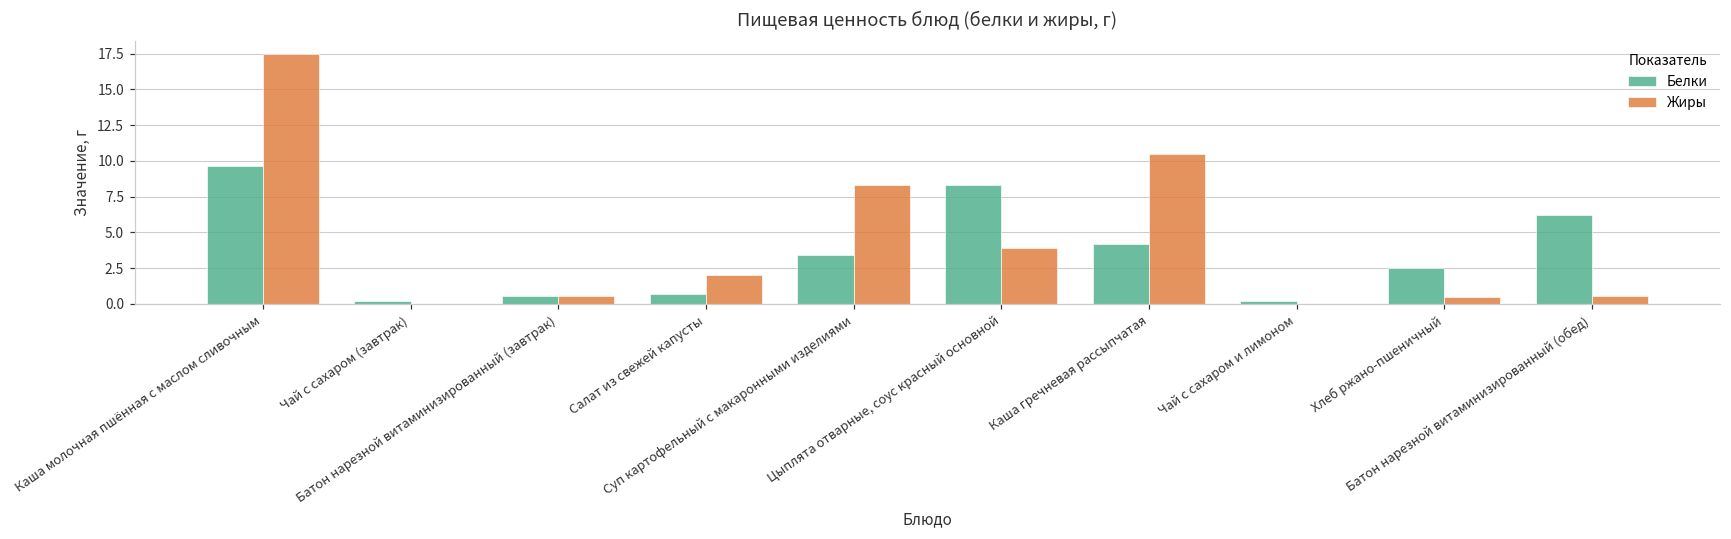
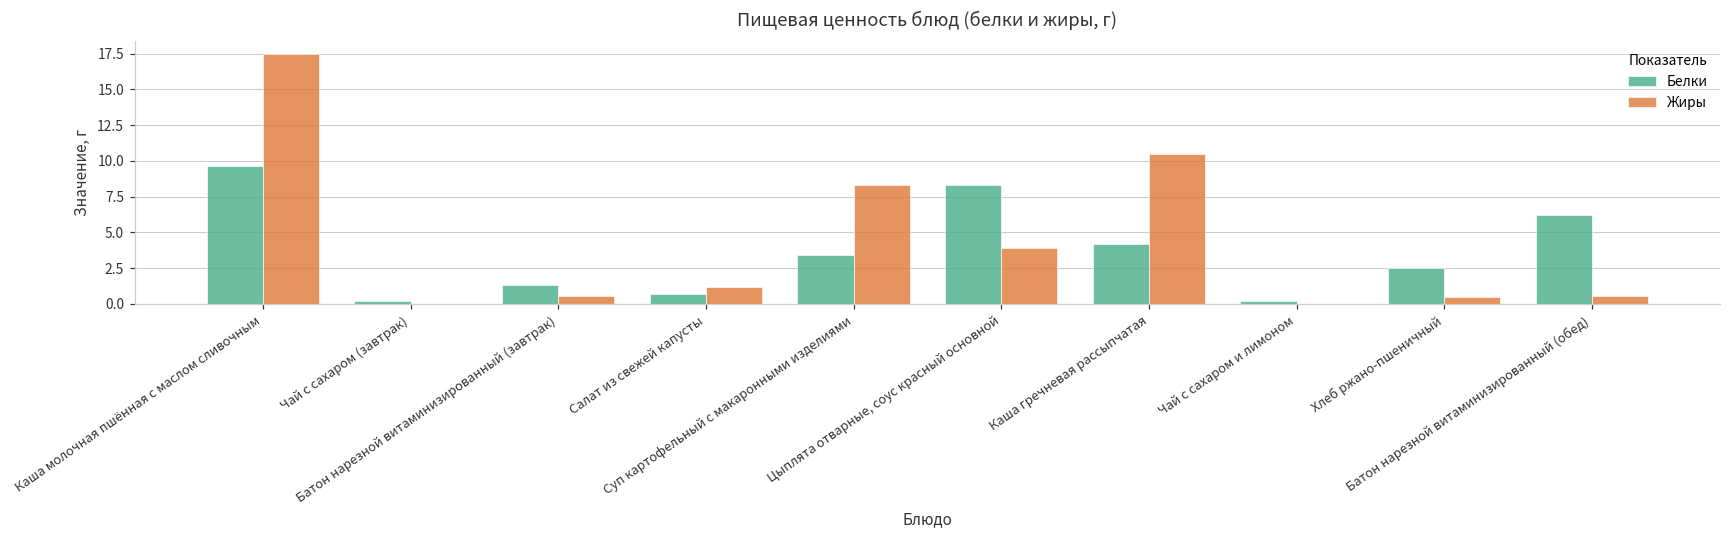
Белки, Батон нарезной витаминизированный (завтрак): 0.6 -> 1.4
Жиры, Салат из свежей капусты: 2.1 -> 1.2
